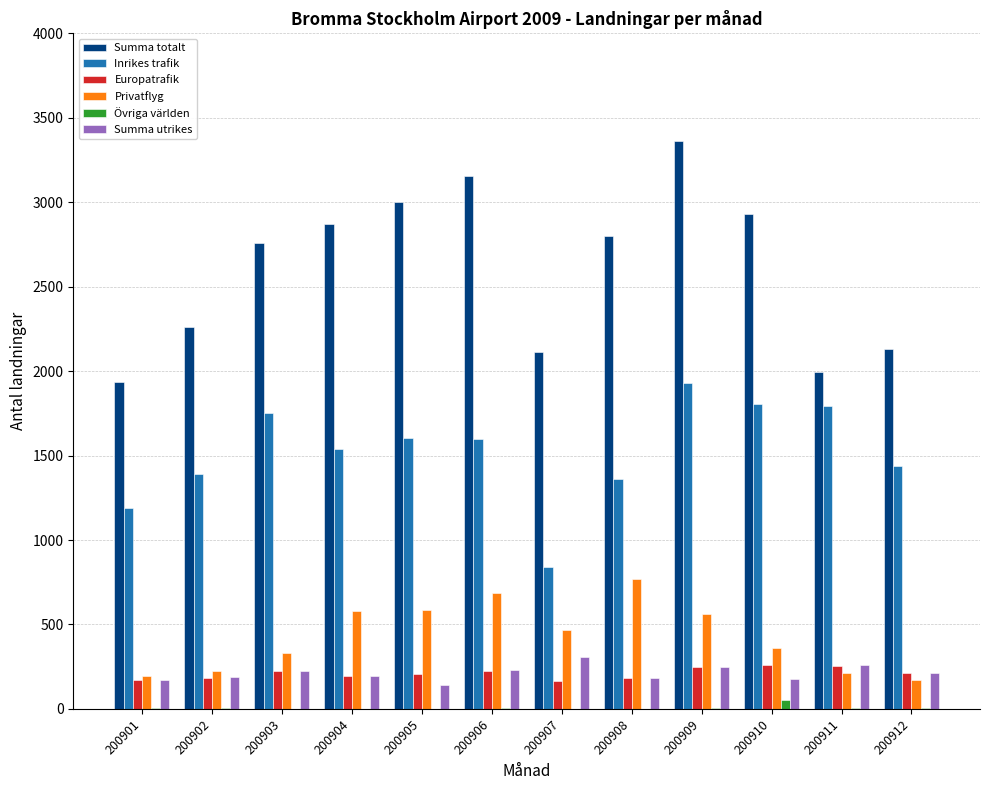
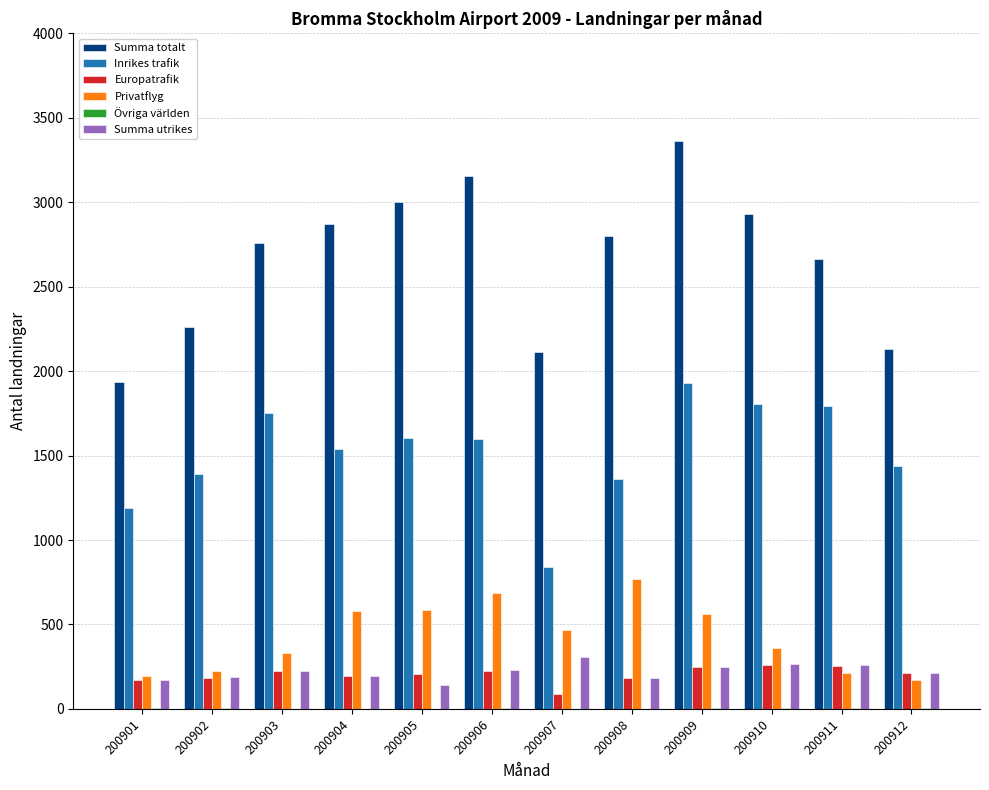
Europatrafik, 200907: 170 -> 90
Övriga världen, 200910: 60 -> 10
Summa utrikes, 200910: 180 -> 270
Summa totalt, 200911: 2000 -> 2660
